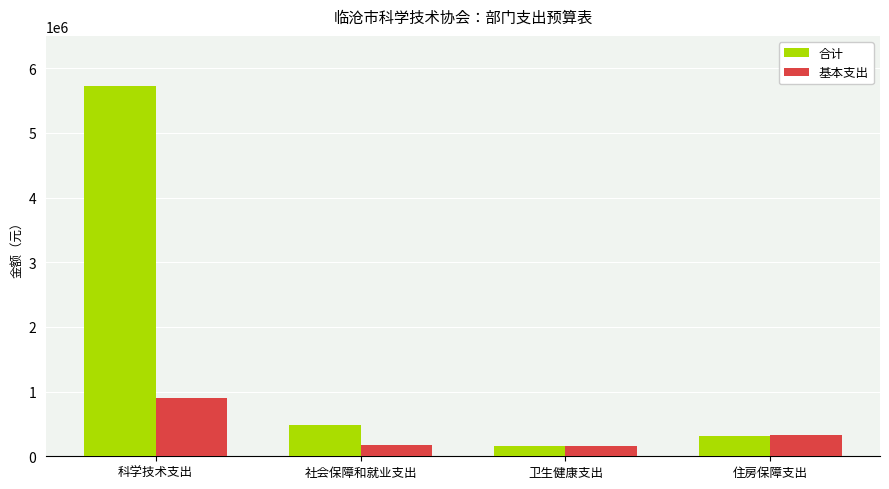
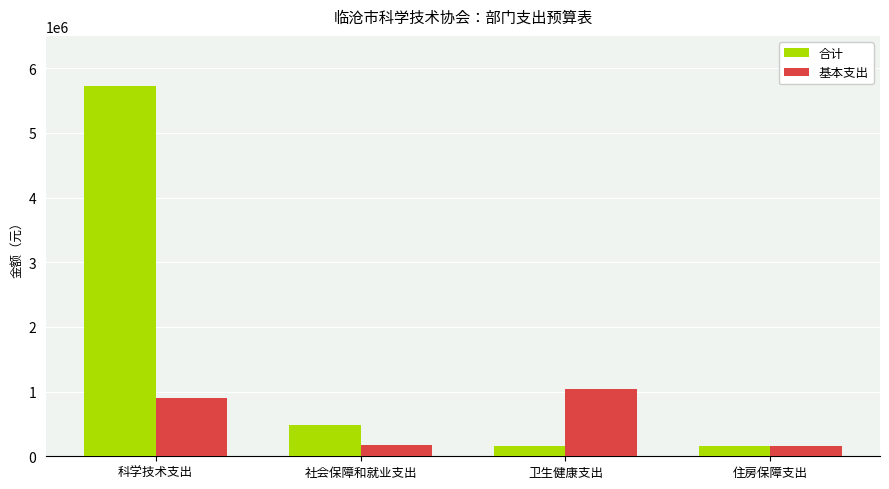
基本支出, 卫生健康支出: 200000 -> 1000000
合计, 住房保障支出: 300000 -> 200000
基本支出, 住房保障支出: 300000 -> 200000
